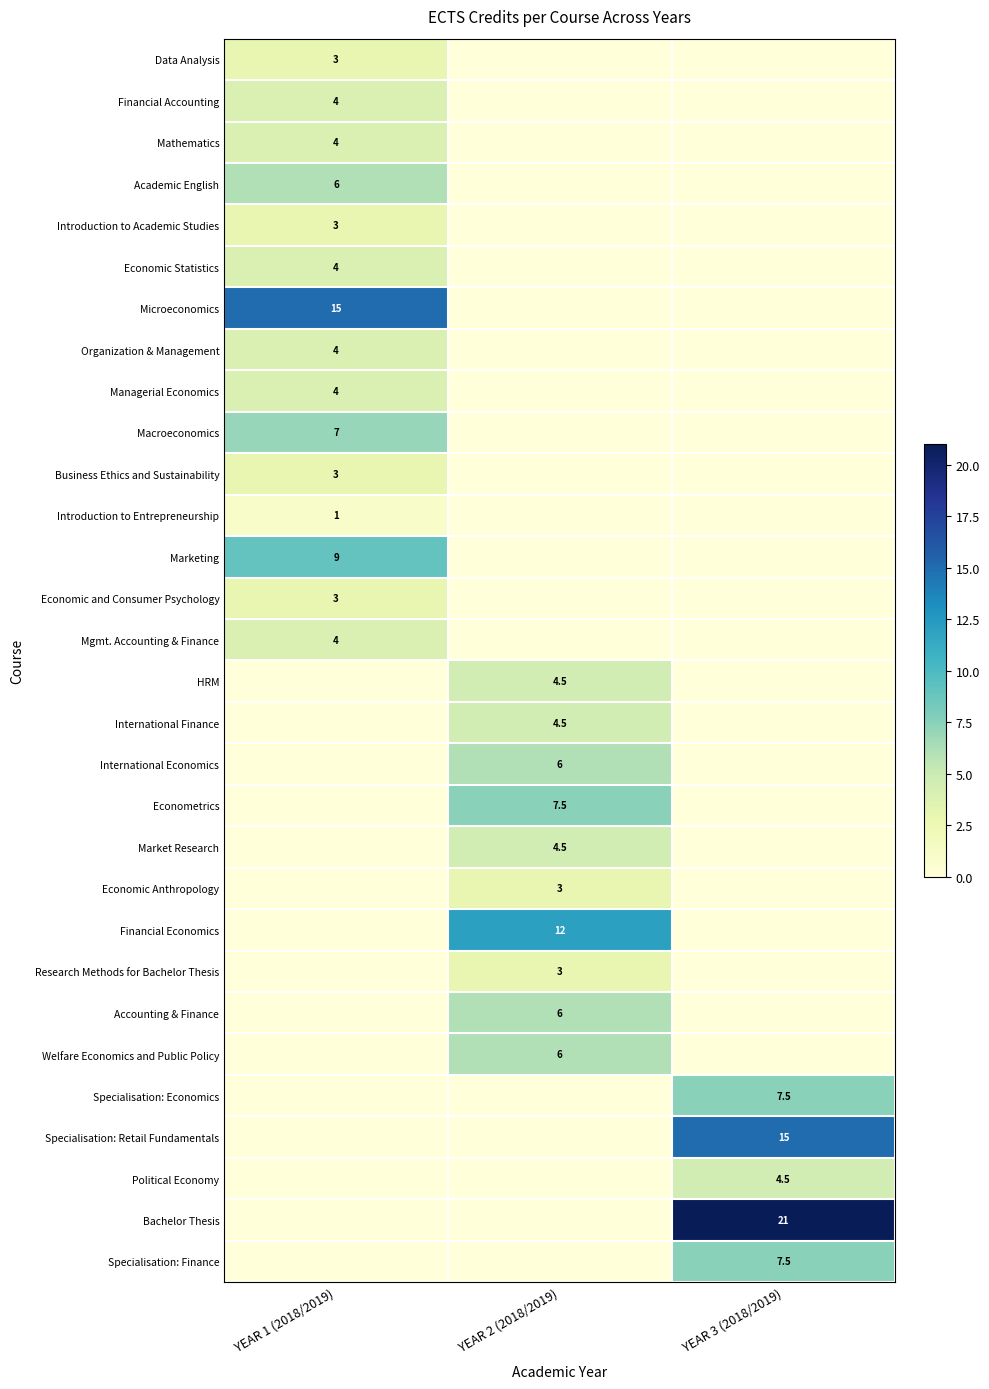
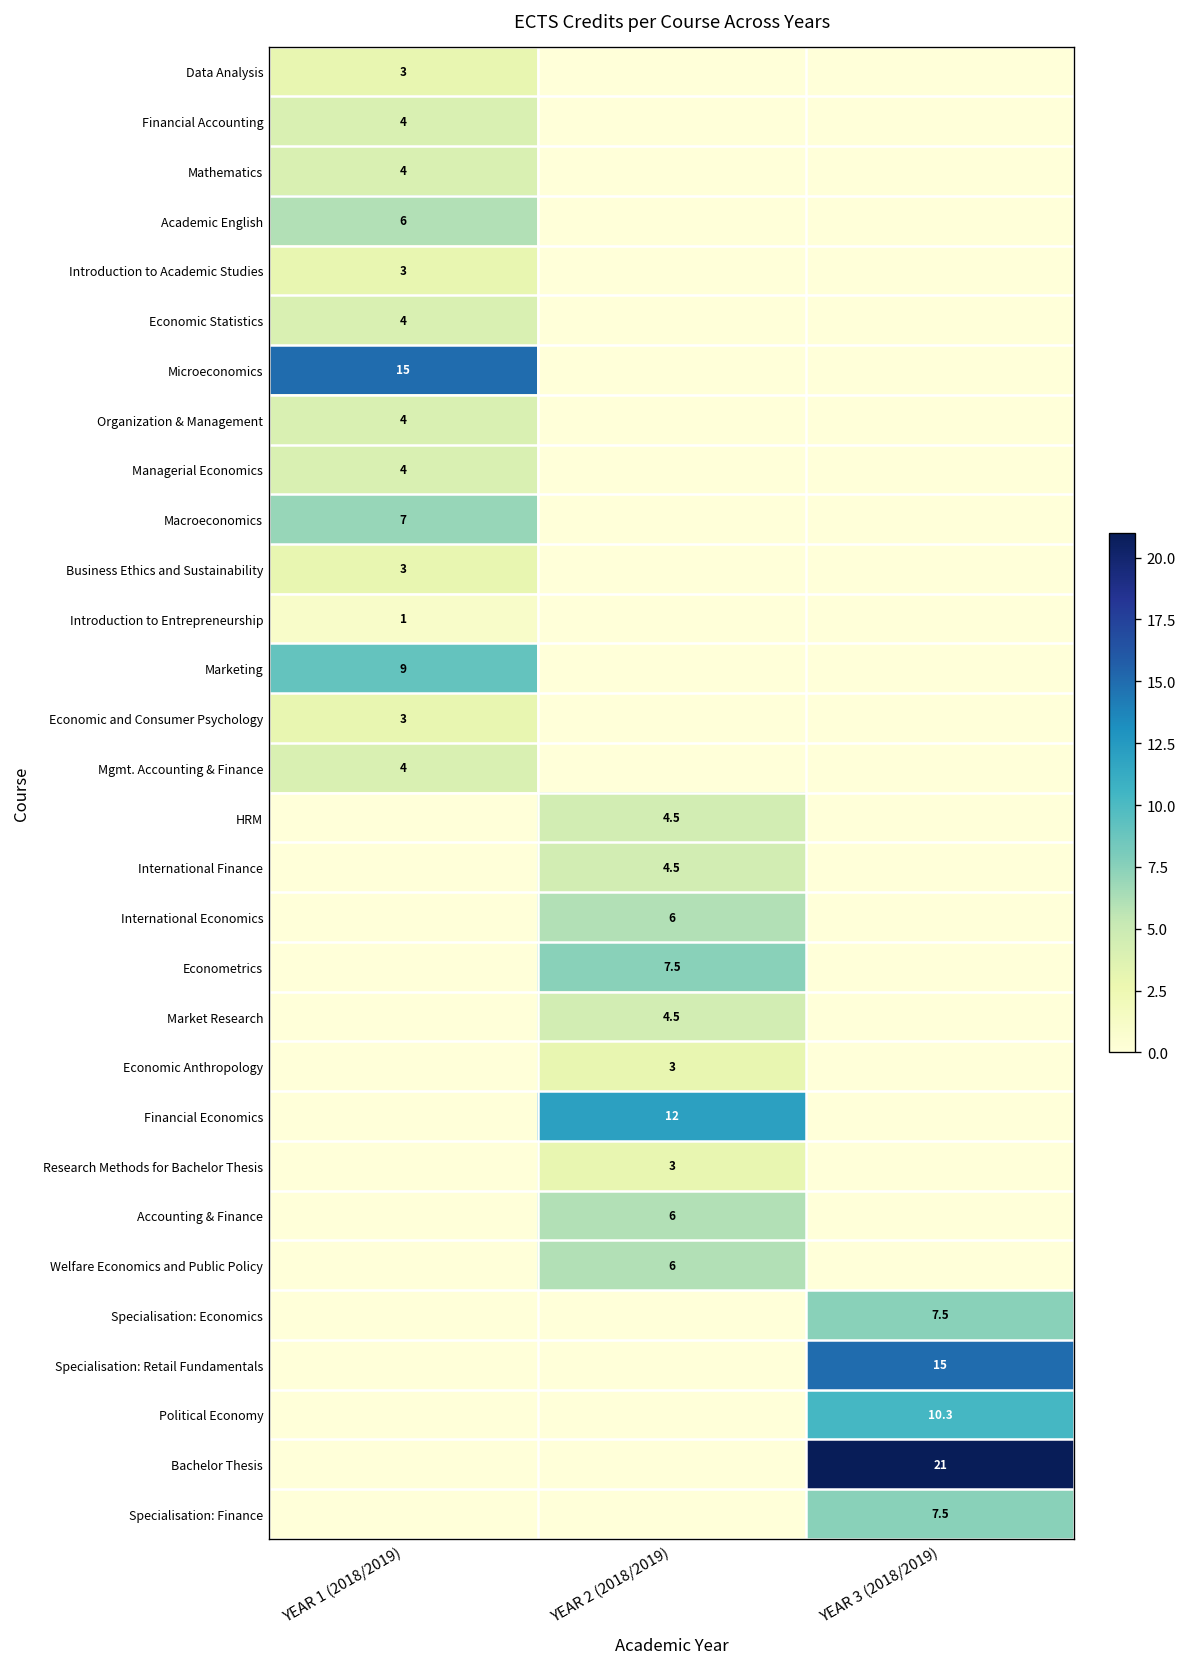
Political Economy, YEAR 3 (2018/2019): 4.5 -> 10.3
